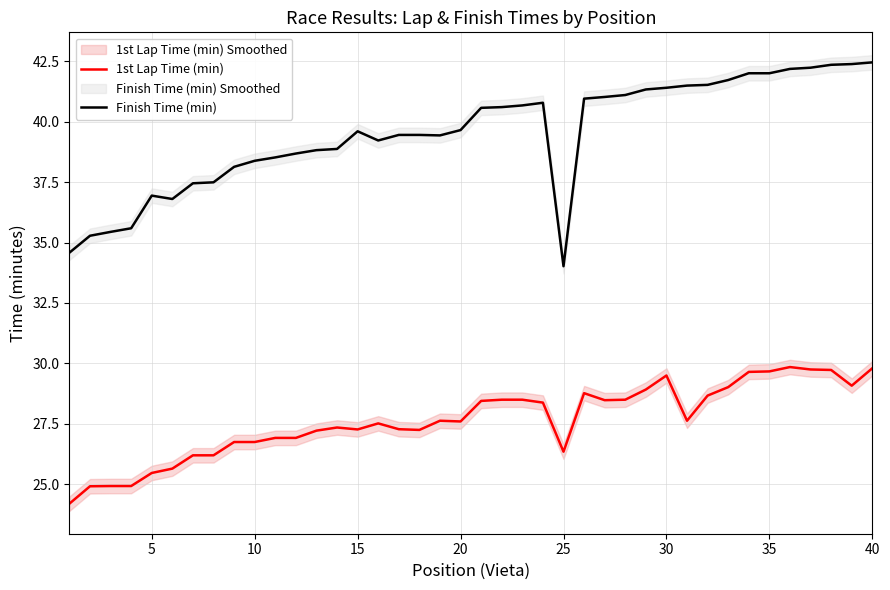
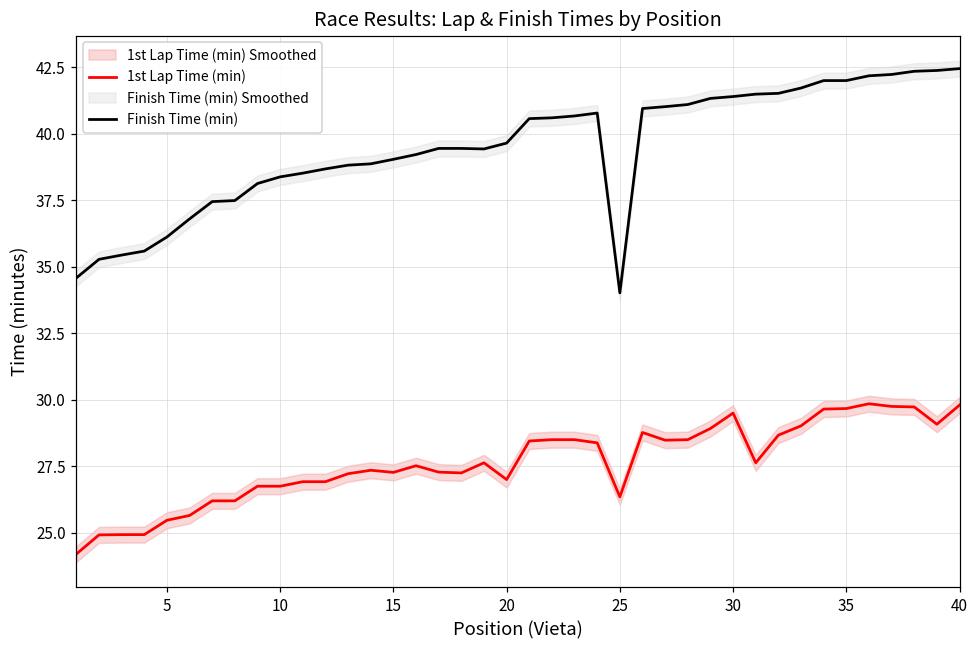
Finish Time (min), 5: 36.9 -> 36.1
Finish Time (min), 15: 39.6 -> 39.0
1st Lap Time (min), 20: 27.6 -> 27.0
